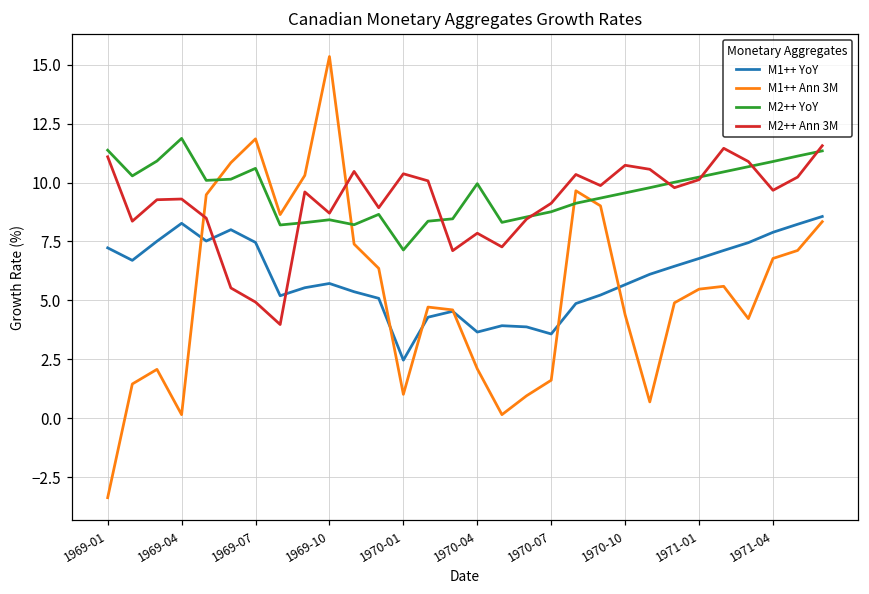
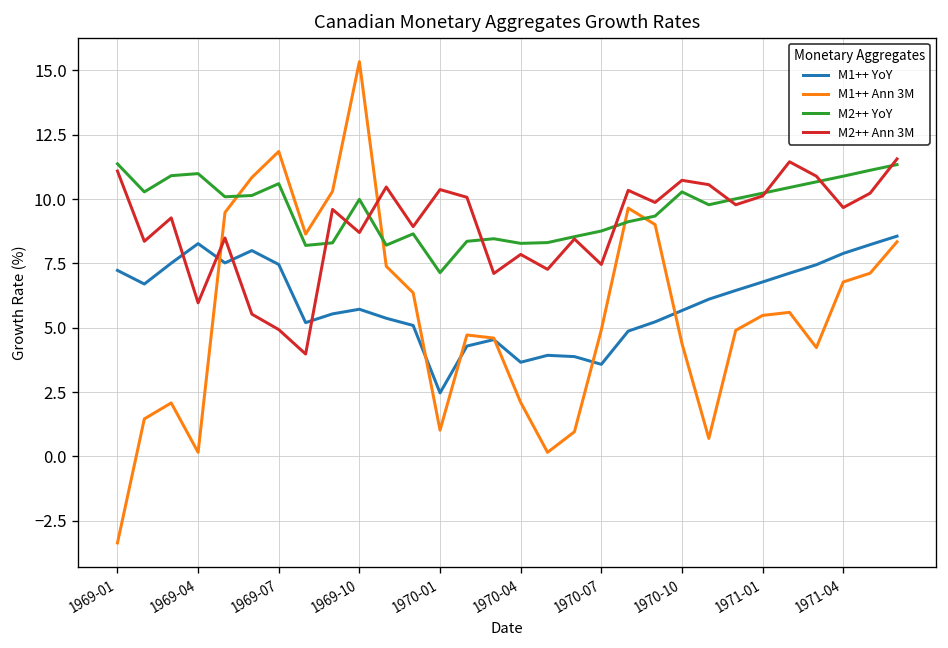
M2++ YoY, 1969-04: 11.9 -> 11.0
M2++ Ann 3M, 1969-04: 9.3 -> 6.0
M2++ YoY, 1969-10: 8.4 -> 10.0
M2++ YoY, 1970-04: 10.0 -> 8.3
M1++ Ann 3M, 1970-07: 1.6 -> 4.9
M2++ Ann 3M, 1970-07: 9.1 -> 7.5
M2++ YoY, 1970-10: 9.6 -> 10.3
